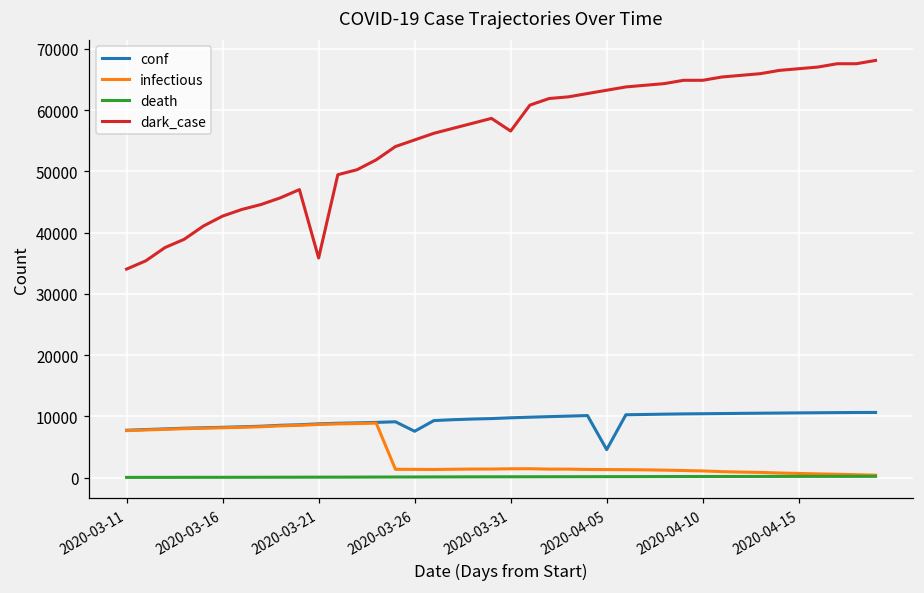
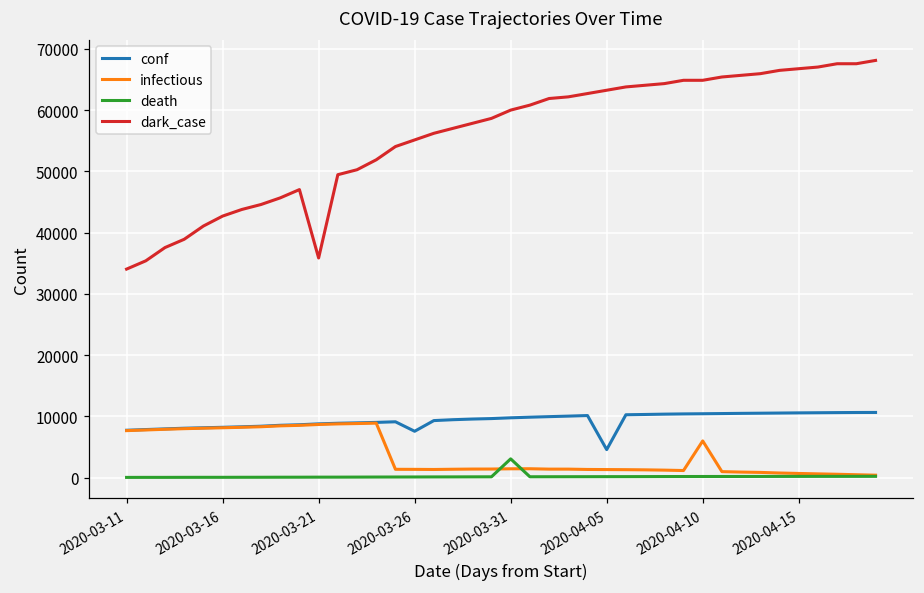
death, 2020-03-31: 0 -> 3000
dark_case, 2020-03-31: 57000 -> 60000
infectious, 2020-04-10: 1000 -> 6000
